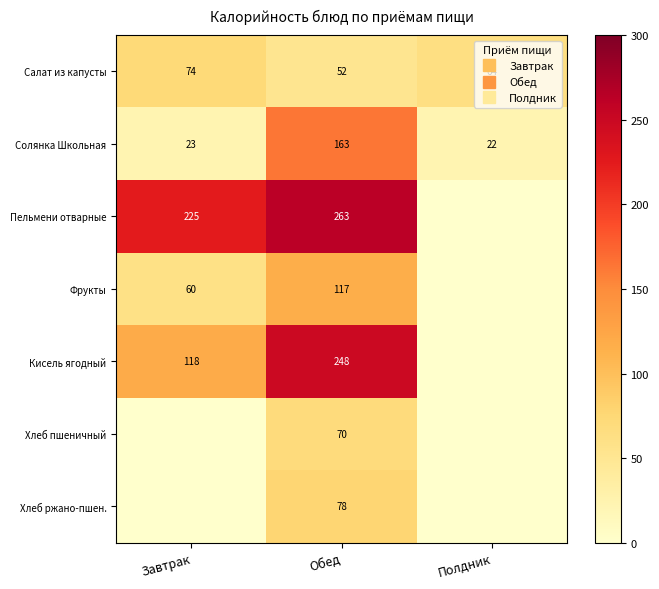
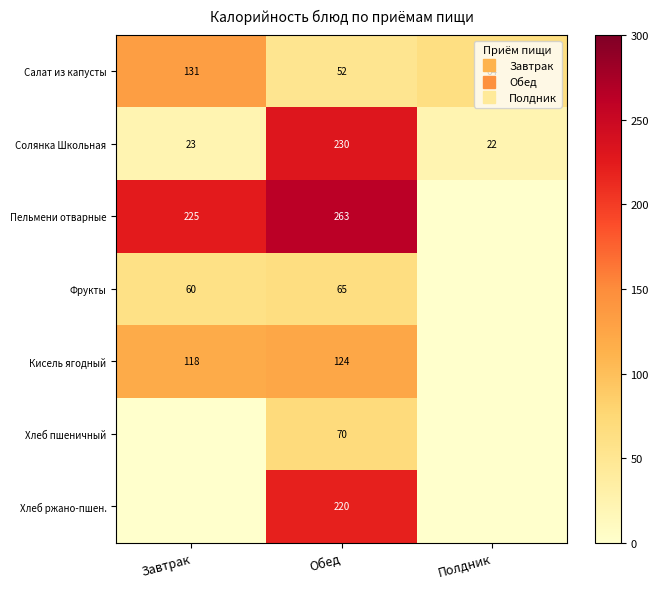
Салат из капусты, Завтрак: 74 -> 131
Солянка Школьная, Обед: 163 -> 230
Фрукты, Обед: 117 -> 65
Кисель ягодный, Обед: 248 -> 124
Хлеб ржано-пшен., Обед: 78 -> 220
